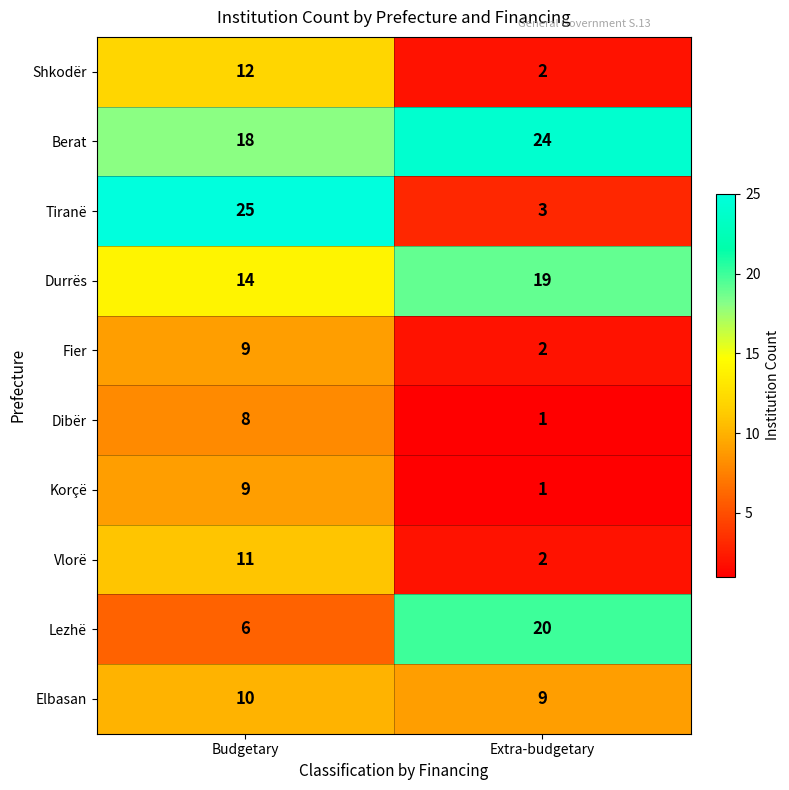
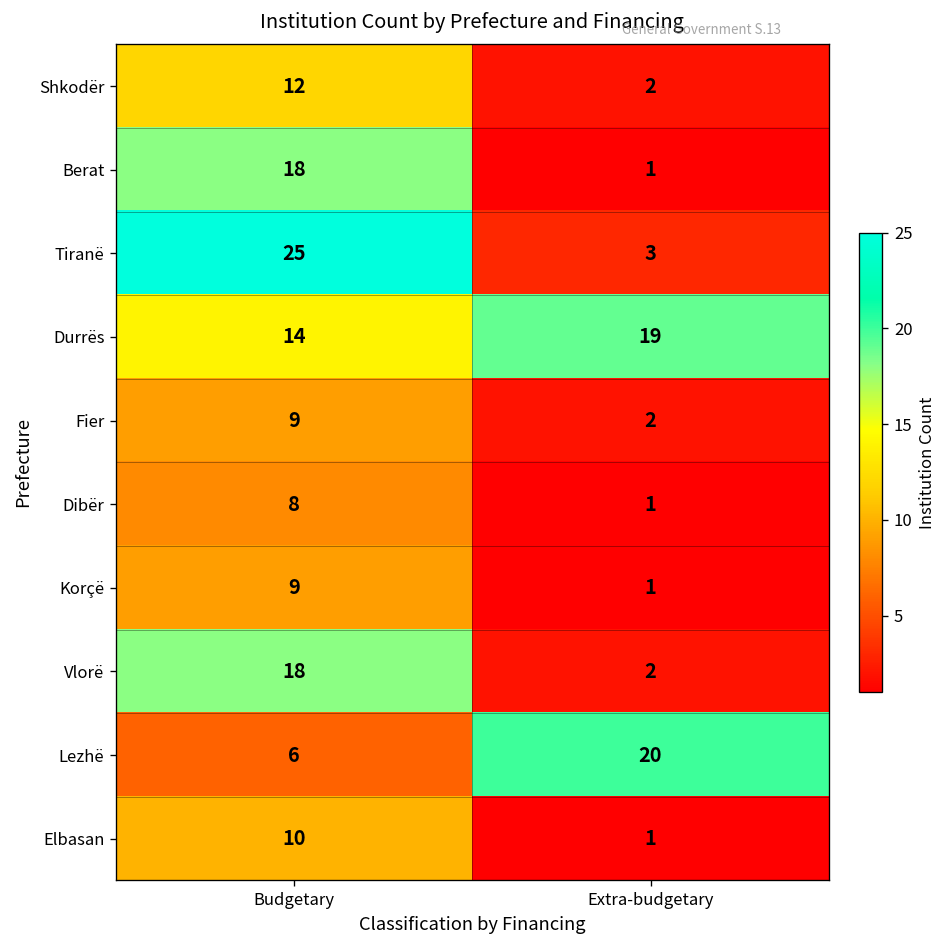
Berat, Extra-budgetary: 24 -> 1
Vlorë, Budgetary: 11 -> 18
Elbasan, Extra-budgetary: 9 -> 1
